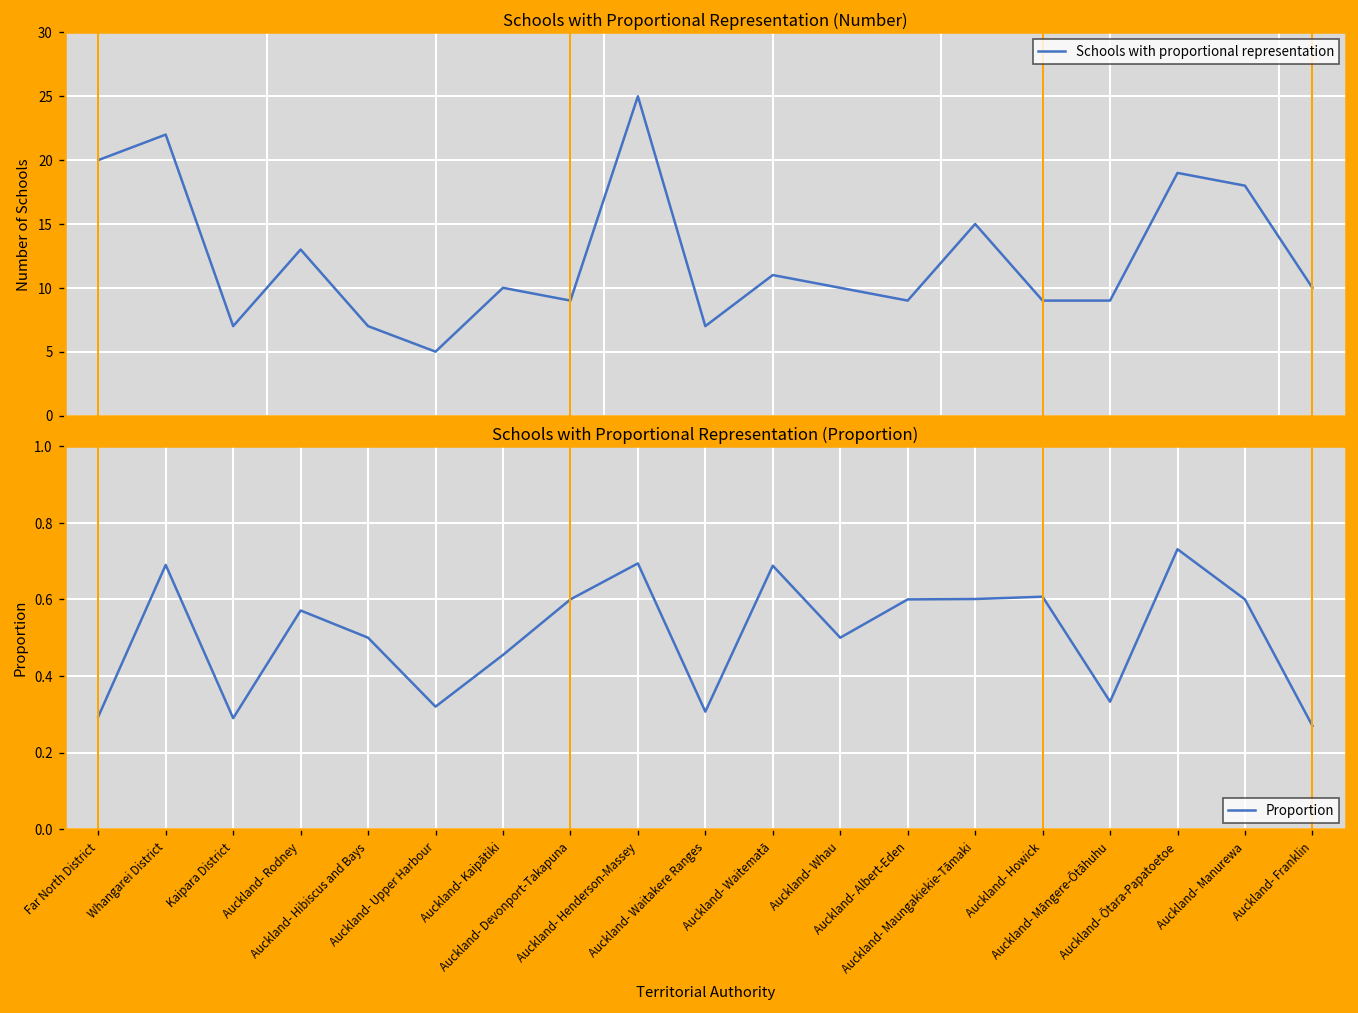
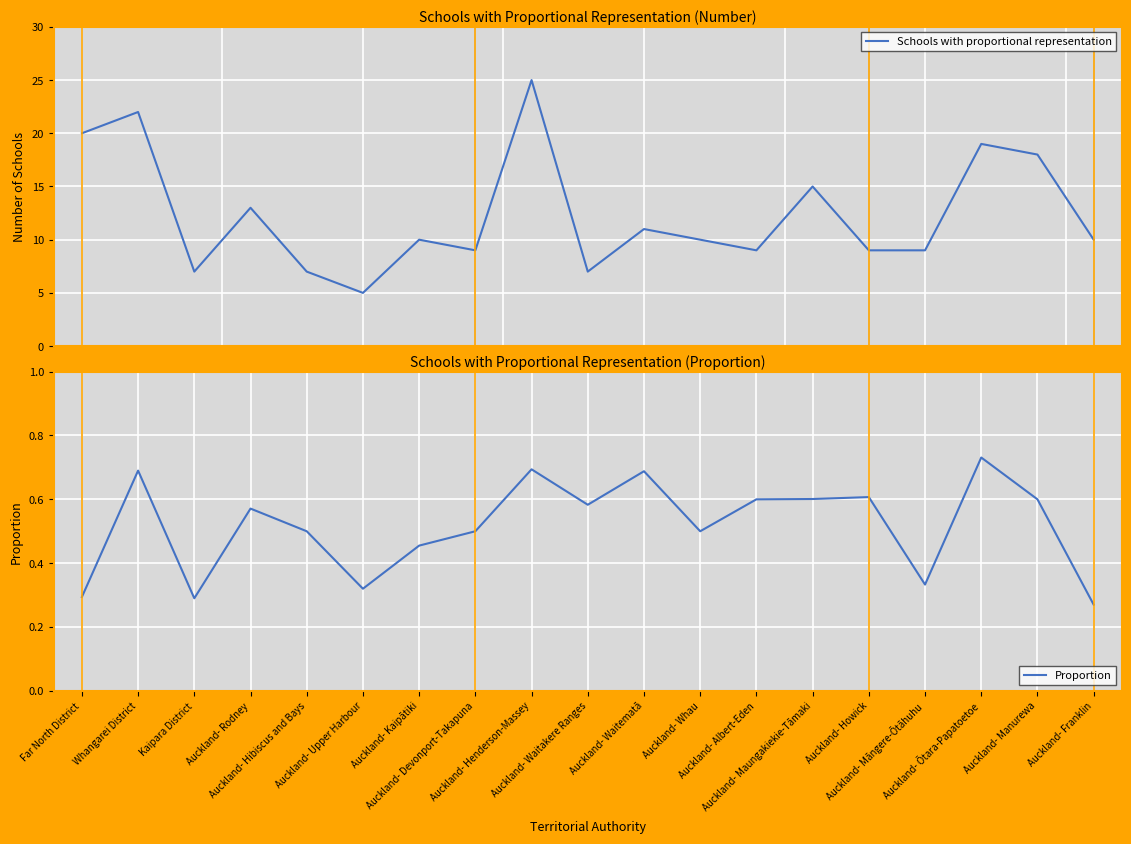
Schools with Proportional Representation (Proportion), Auckland- Devonport-Takapuna: 0.6 -> 0.5
Schools with Proportional Representation (Proportion), Auckland- Waitakere Ranges: 0.31 -> 0.58
